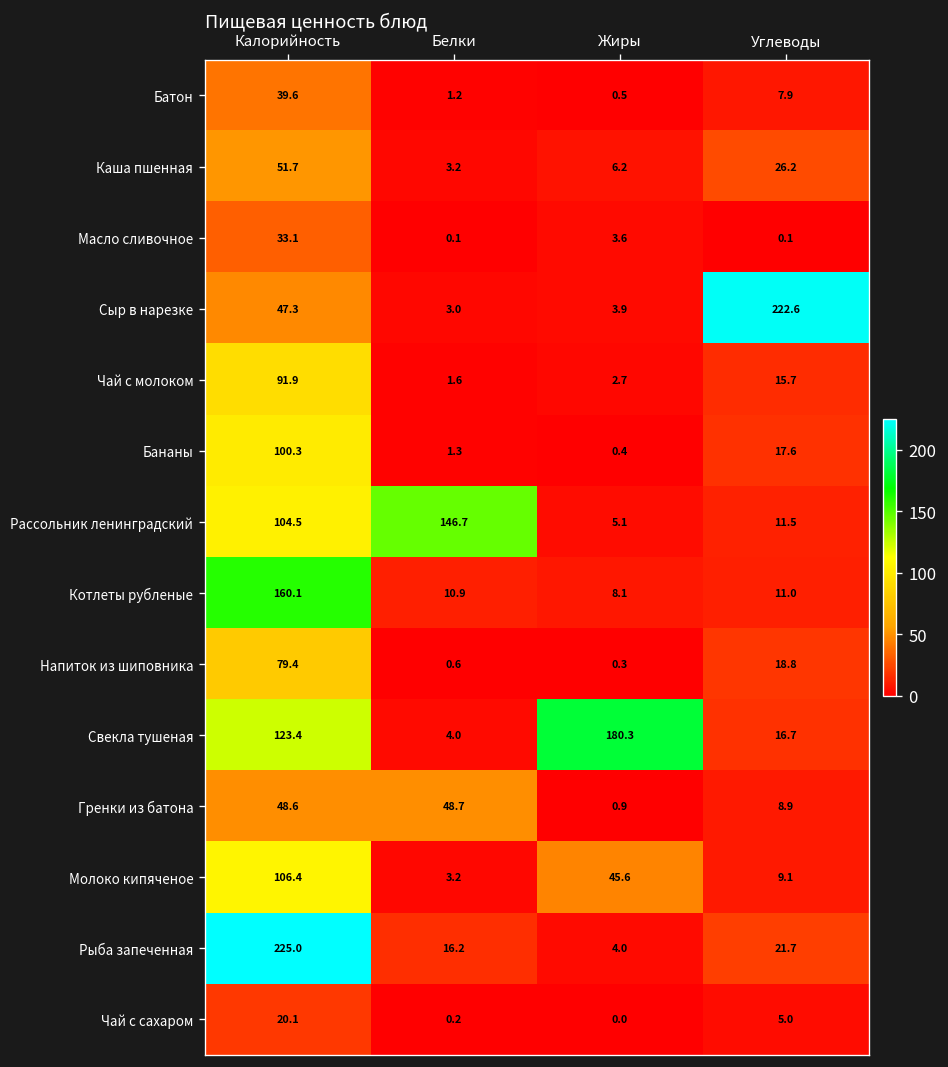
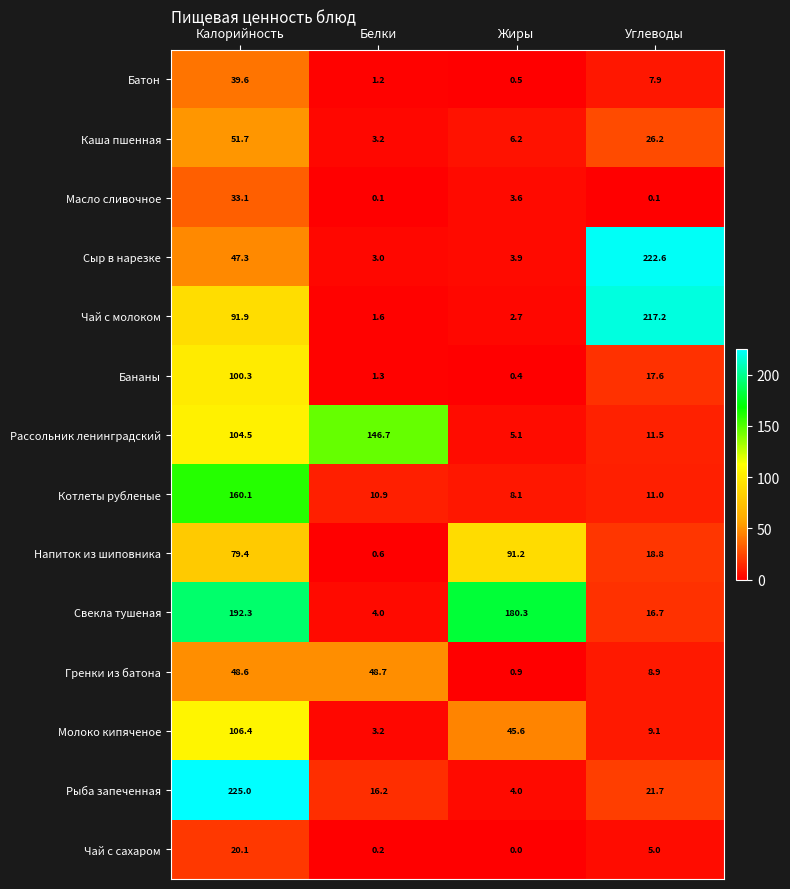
Чай с молоком, Углеводы: 15.7 -> 217.2
Напиток из шиповника, Жиры: 0.3 -> 91.2
Свекла тушеная, Калорийность: 123.4 -> 192.3
